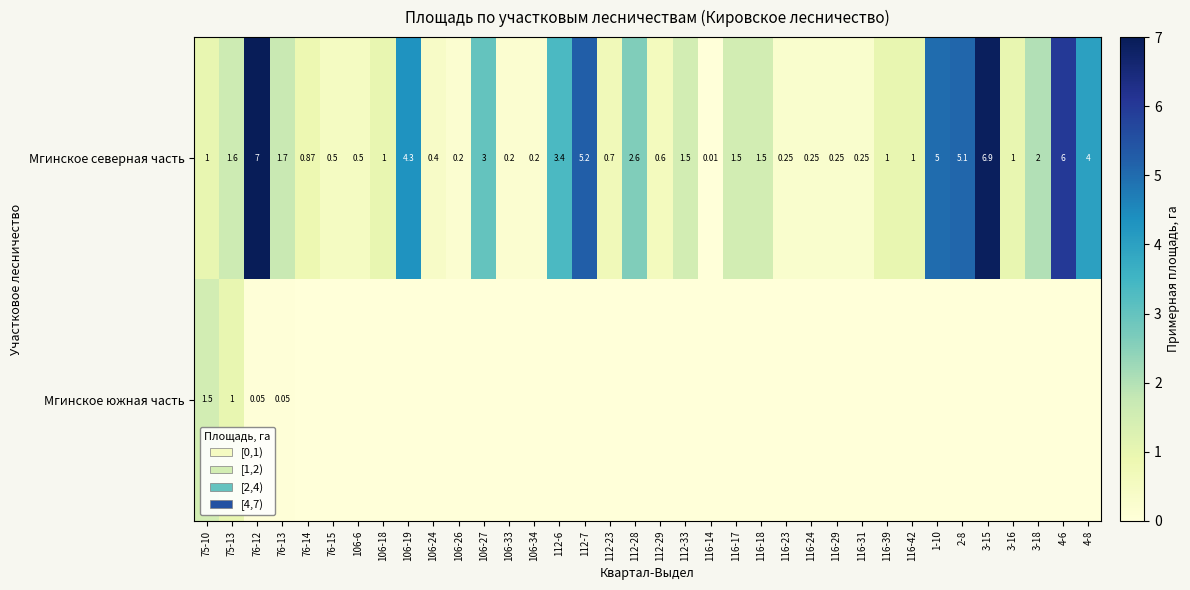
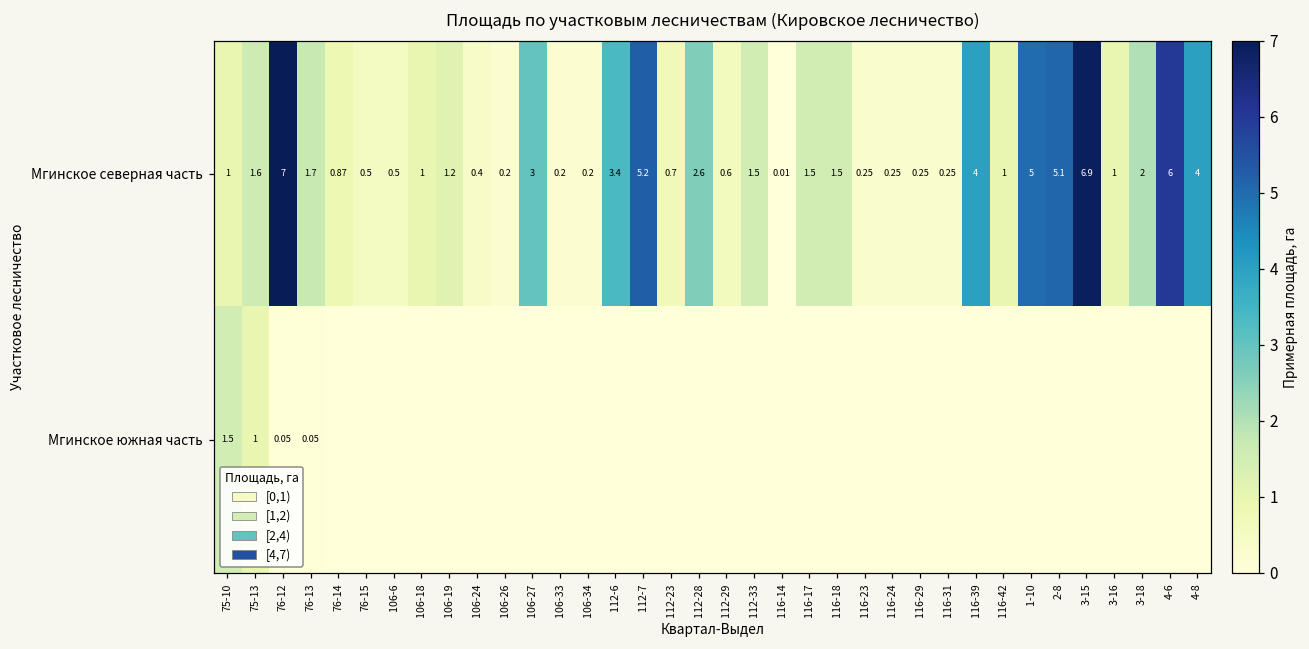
Мгинское северная часть, 106-19: 4.3 -> 1.2
Мгинское северная часть, 116-39: 1 -> 4
